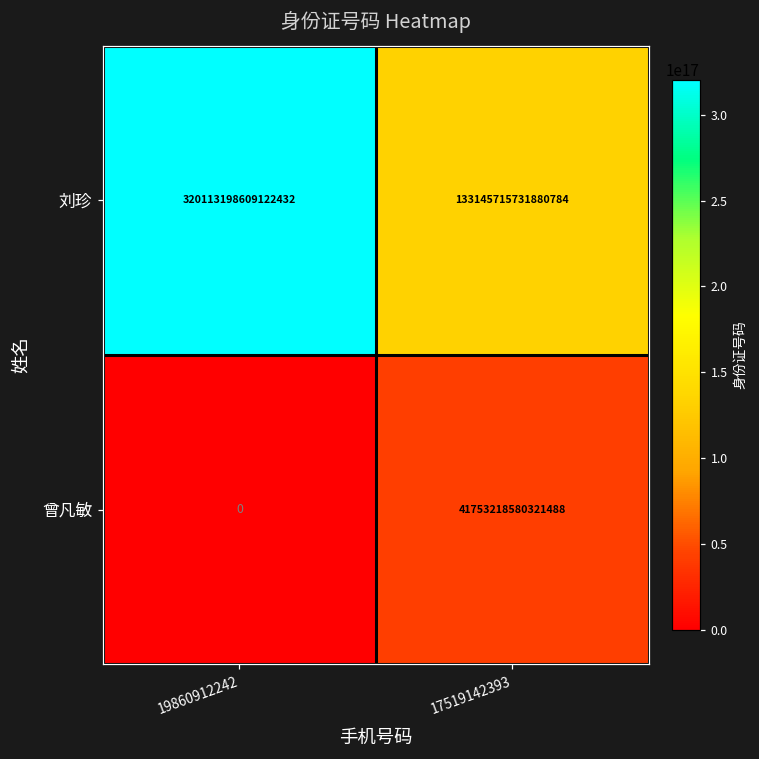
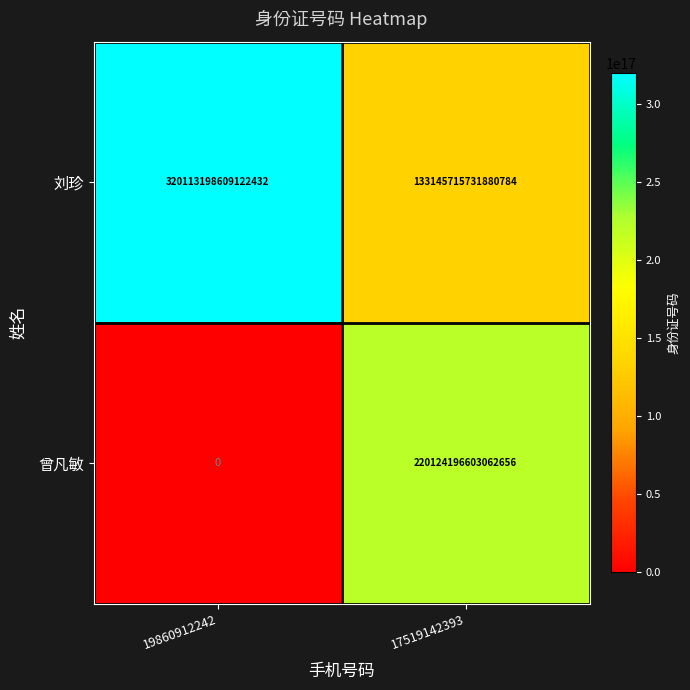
曾凡敏, 17519142393: 41753218580321488 -> 220124196603062656
